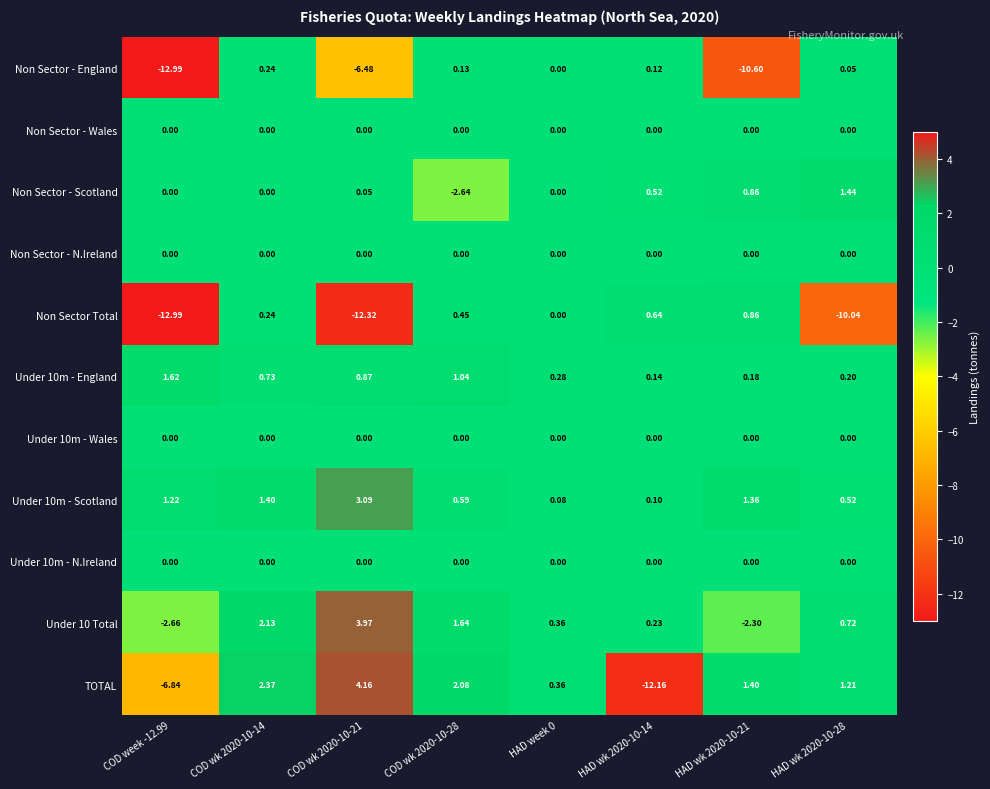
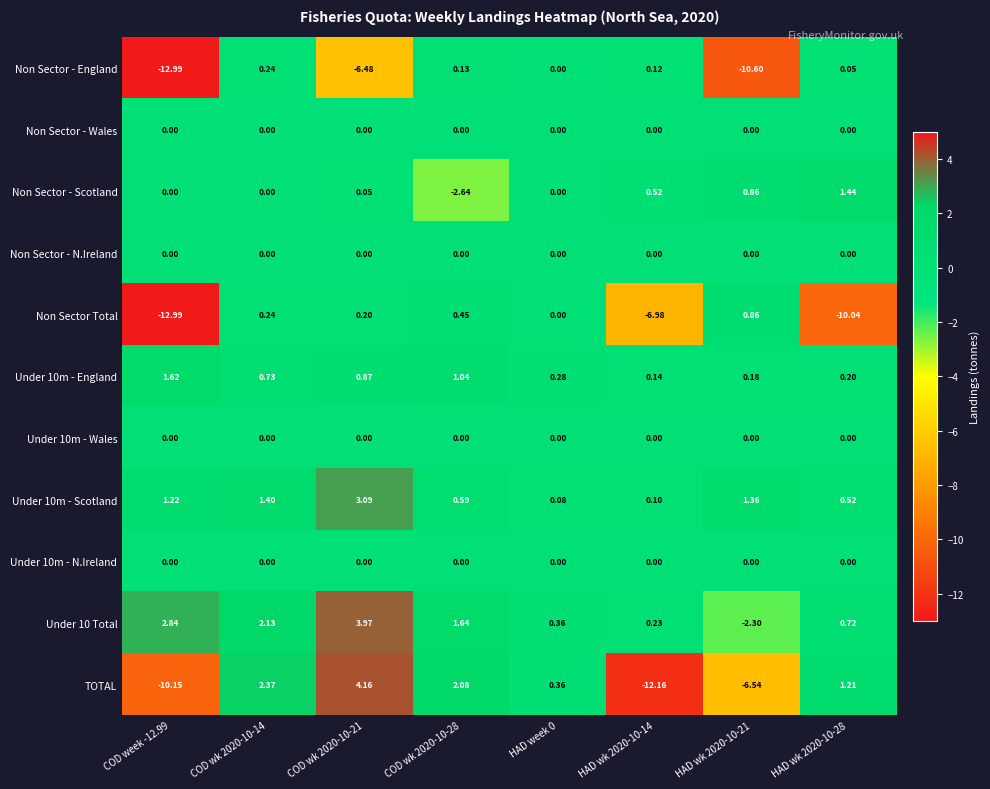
Non Sector Total, COD wk 2020-10-21: -12.32 -> 0.20
Non Sector Total, HAD wk 2020-10-14: 0.64 -> -6.98
Under 10 Total, COD week -12.99: -2.66 -> 2.84
TOTAL, COD week -12.99: -6.84 -> -10.15
TOTAL, HAD wk 2020-10-21: 1.40 -> -6.54
